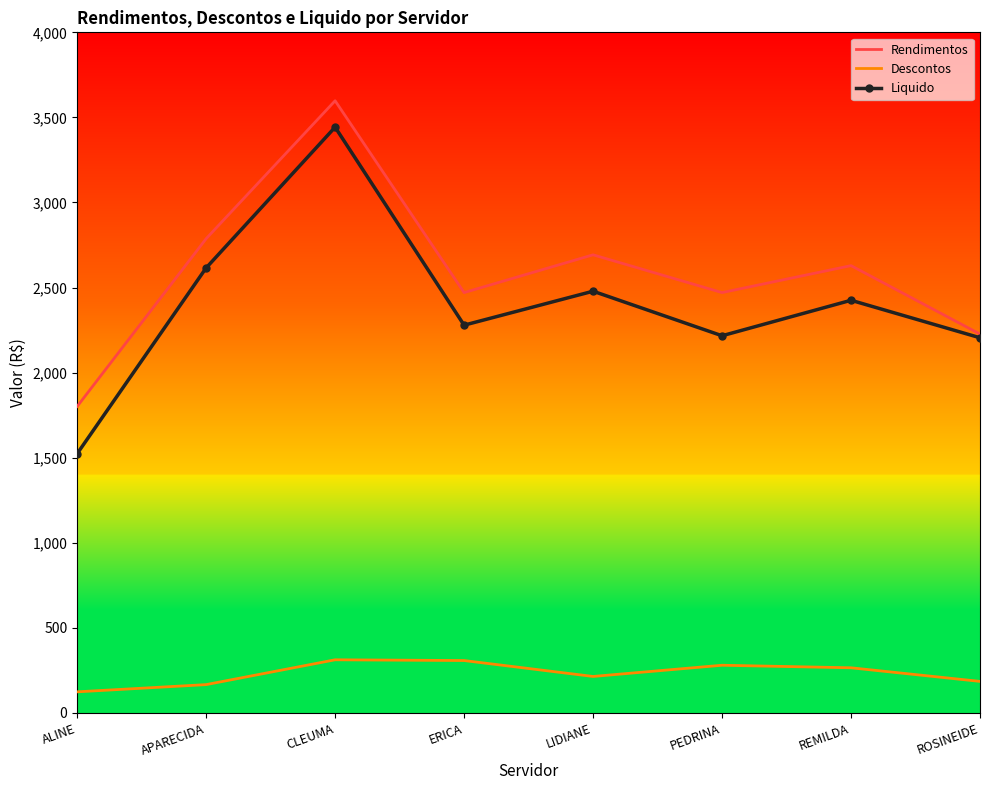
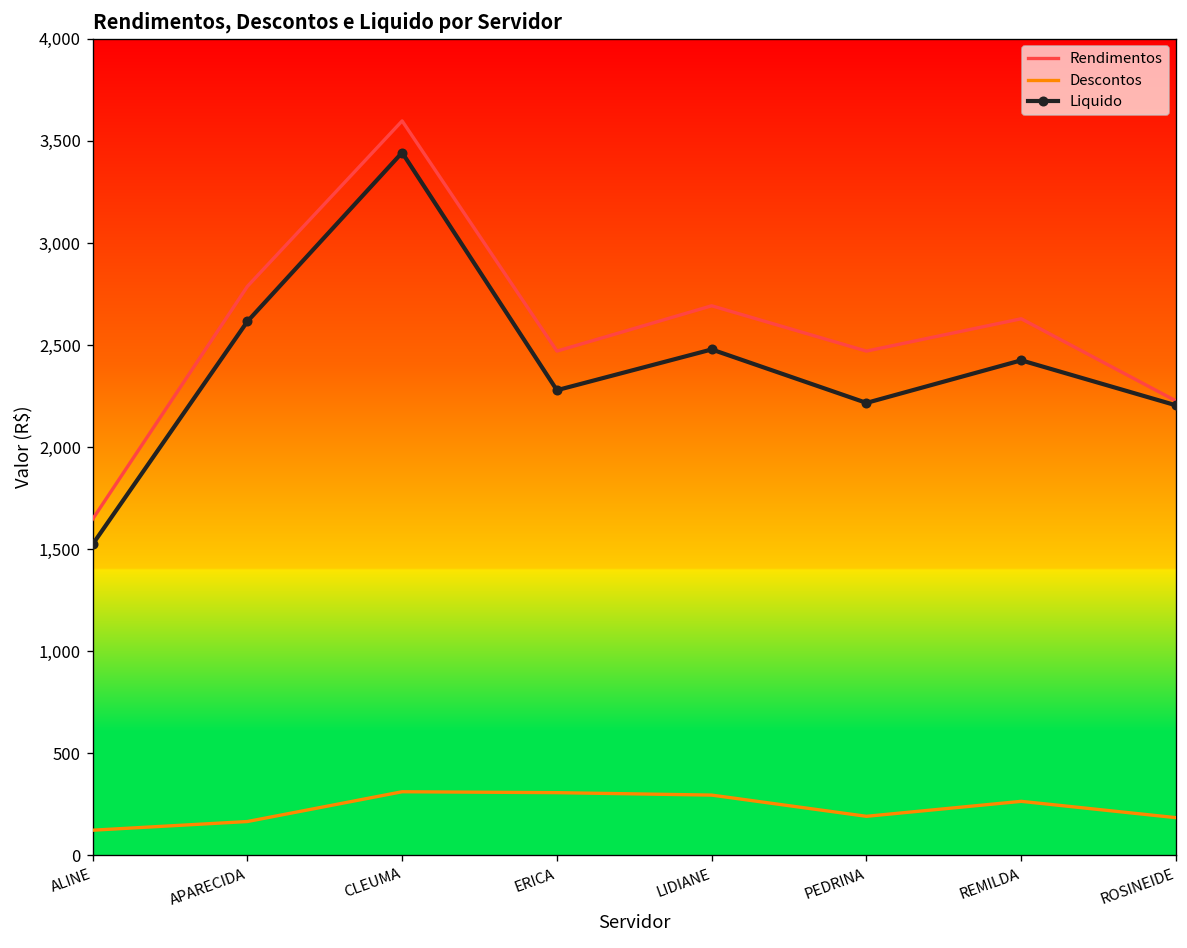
Rendimentos, ALINE: 1,800 -> 1,650
Descontos, LIDIANE: 210 -> 300
Descontos, PEDRINA: 280 -> 190
